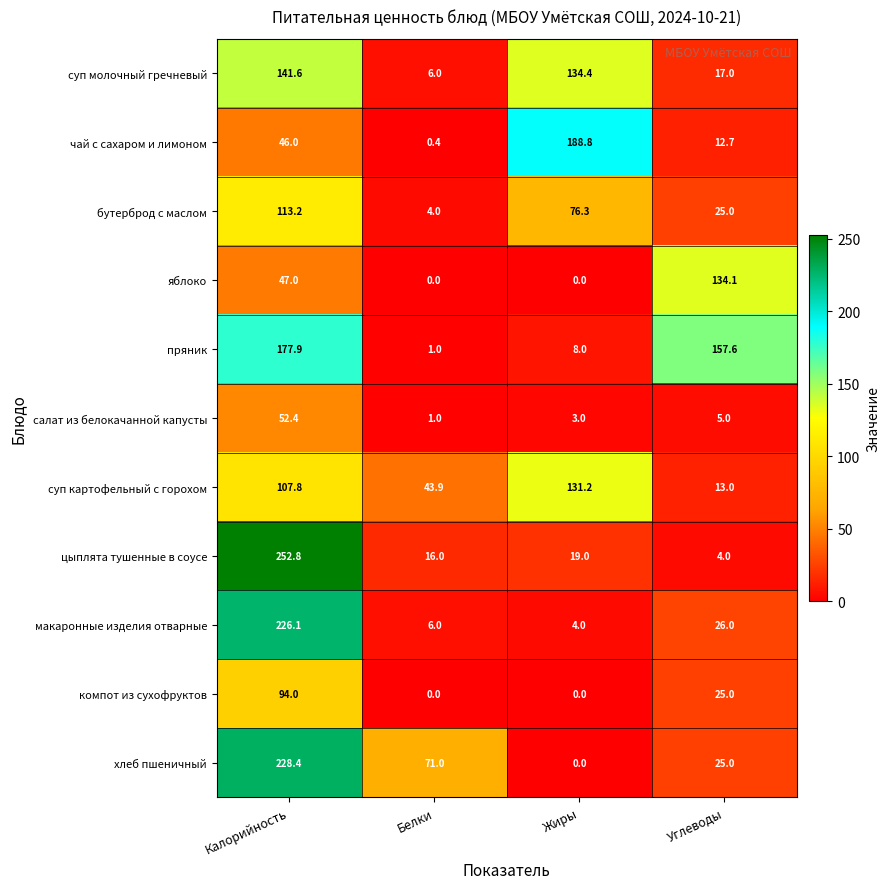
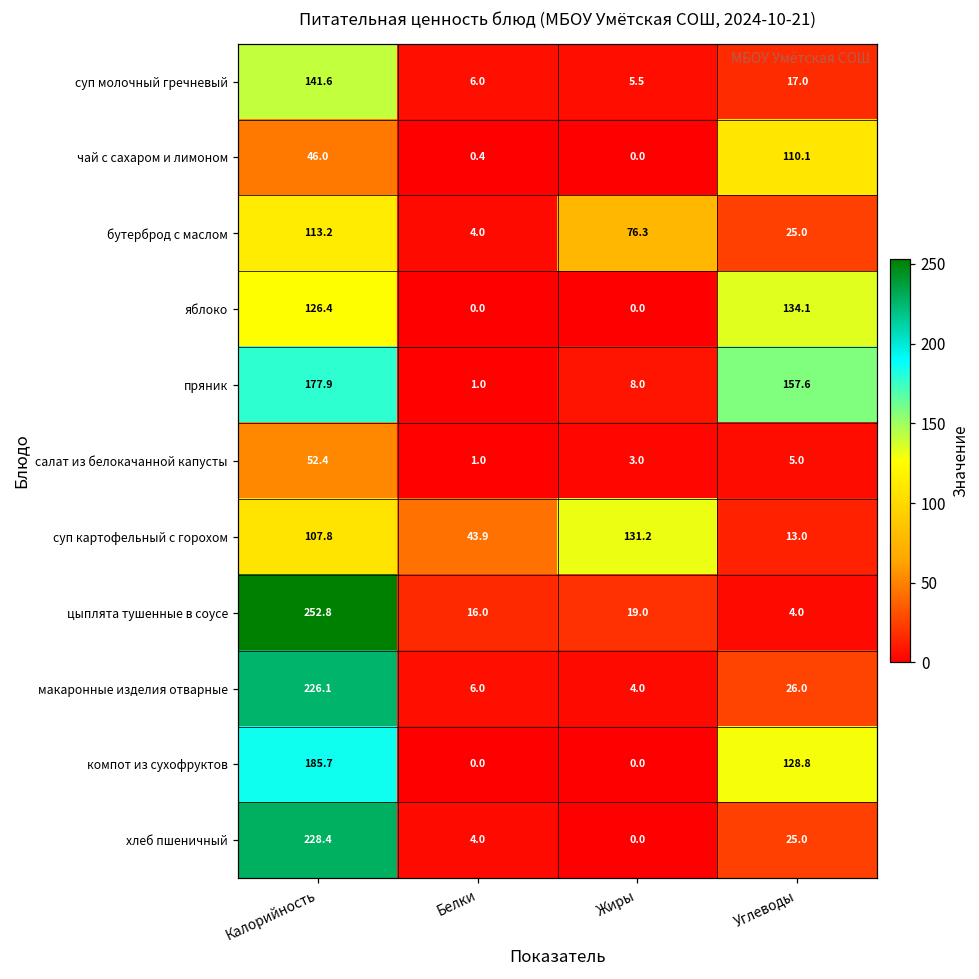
суп молочный гречневый, Жиры: 134.4 -> 5.5
чай с сахаром и лимоном, Жиры: 188.8 -> 0.0
чай с сахаром и лимоном, Углеводы: 12.7 -> 110.1
яблоко, Калорийность: 47.0 -> 126.4
компот из сухофруктов, Калорийность: 94.0 -> 185.7
компот из сухофруктов, Углеводы: 25.0 -> 128.8
хлеб пшеничный, Белки: 71.0 -> 4.0
